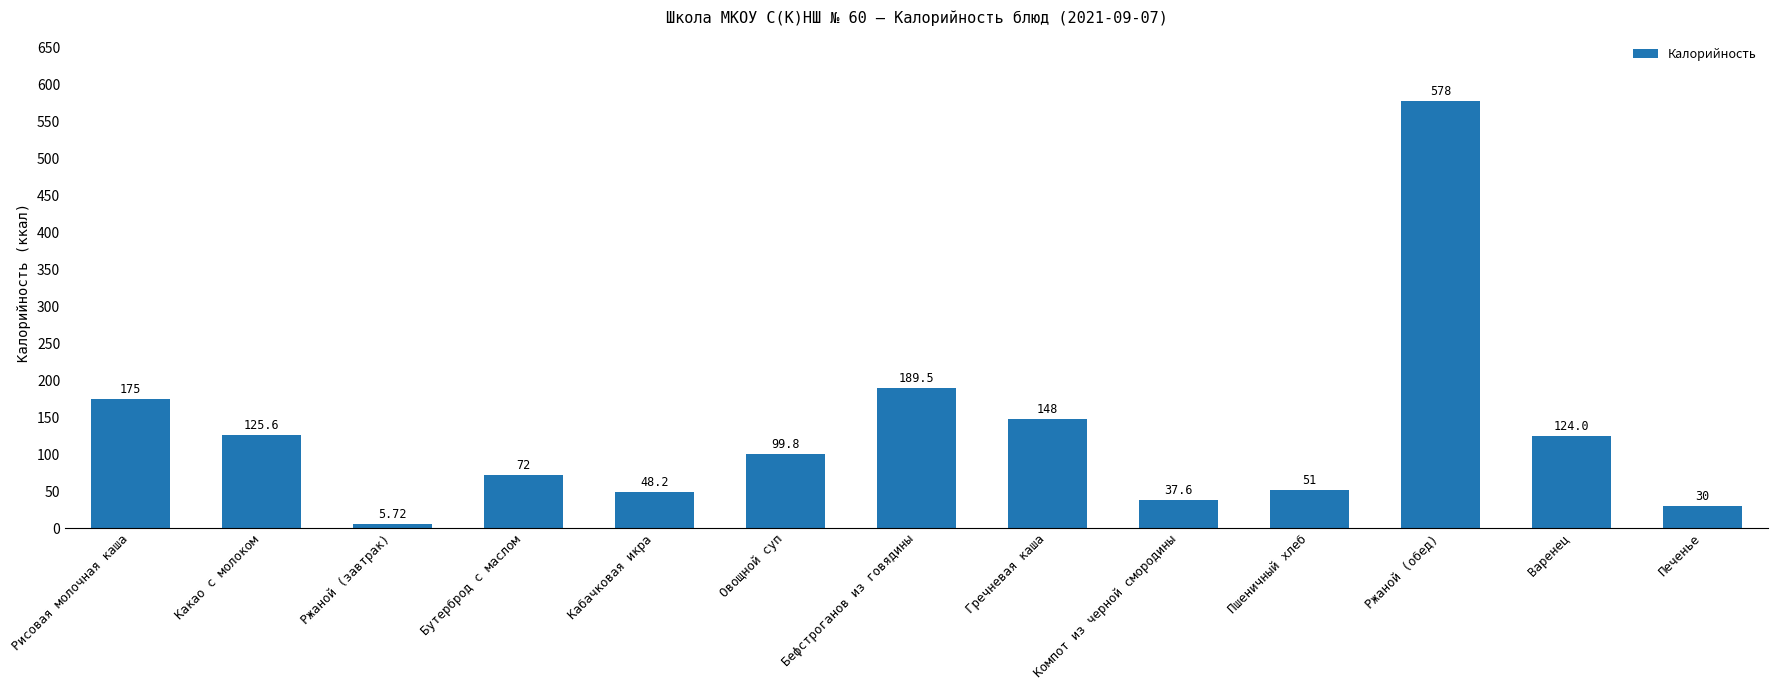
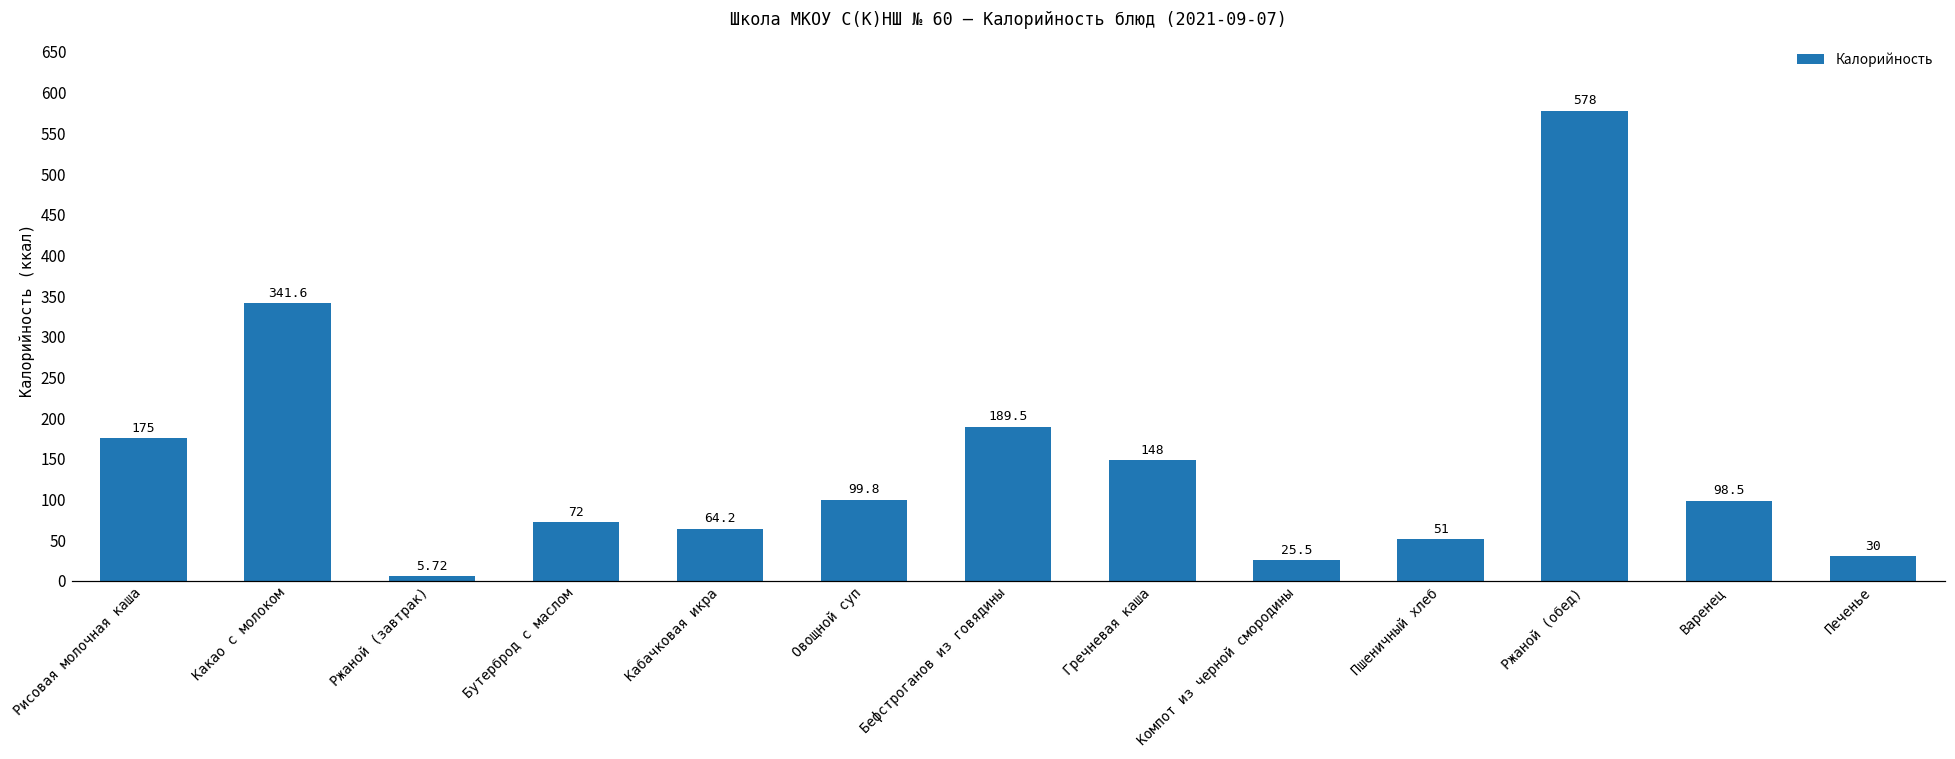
Какао с молоком: 125.6 -> 341.6
Кабачковая икра: 48.2 -> 64.2
Компот из черной смородины: 37.6 -> 25.5
Варенец: 124.0 -> 98.5
